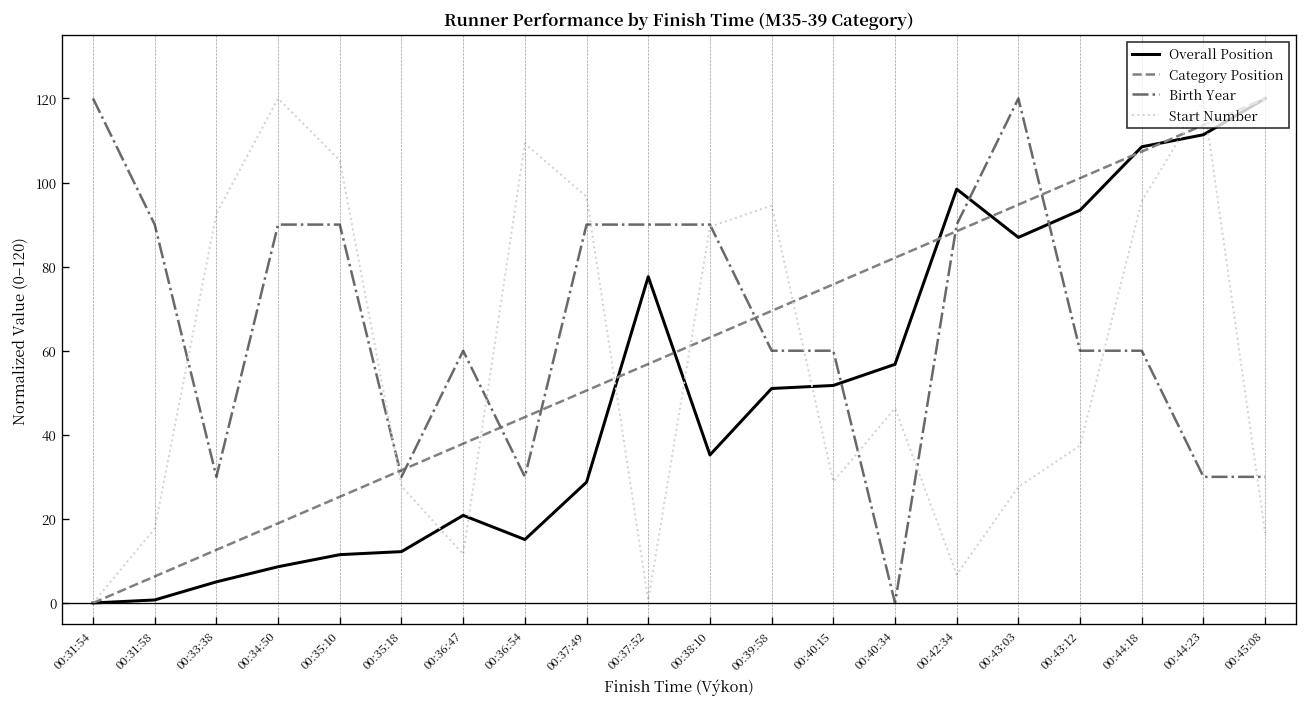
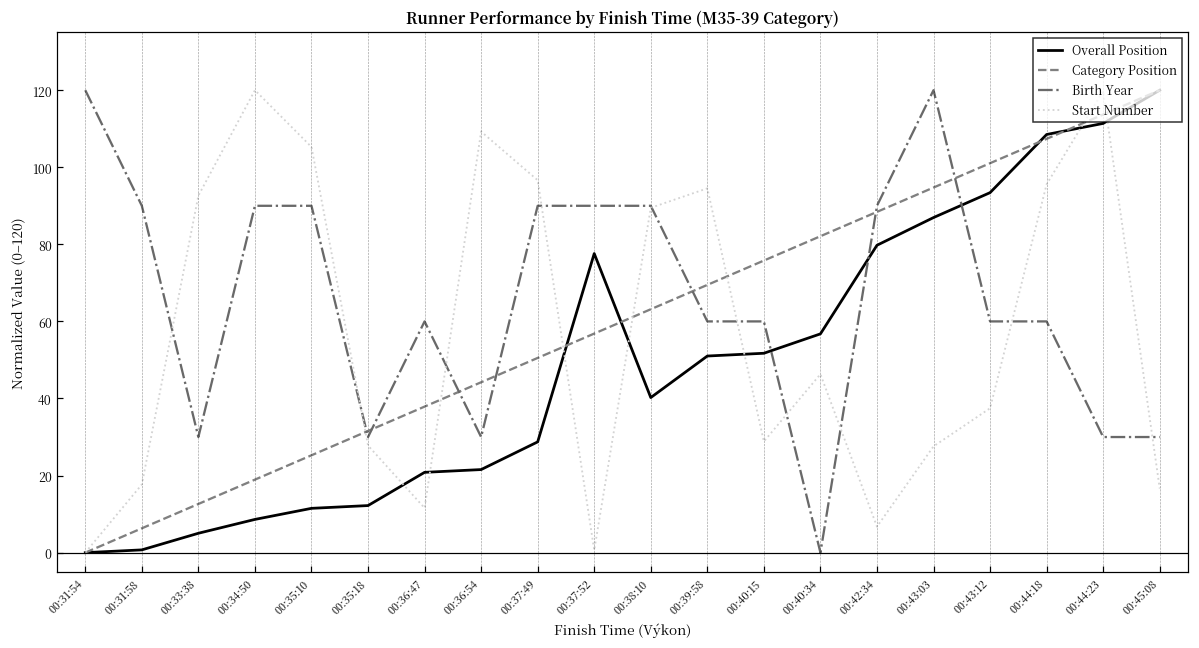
Overall Position, 00:36:54: 15 -> 22
Overall Position, 00:38:10: 35 -> 40
Overall Position, 00:42:34: 98 -> 80
